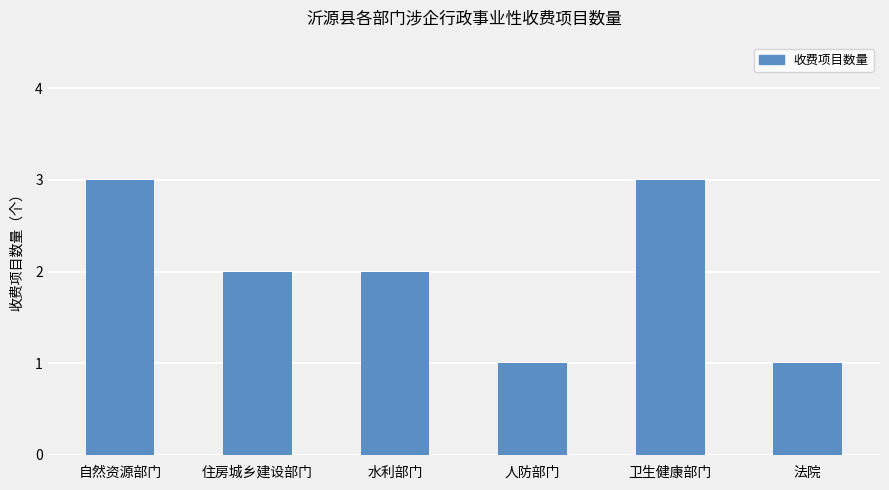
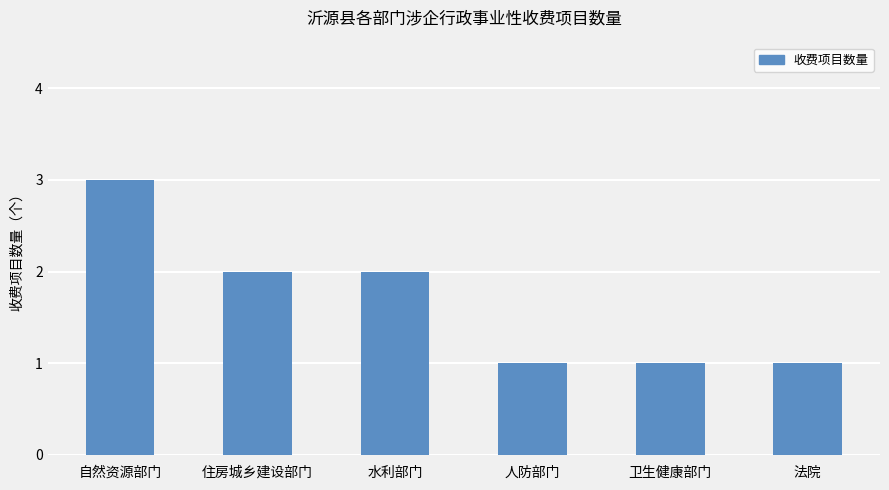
卫生健康部门: 3 -> 1
